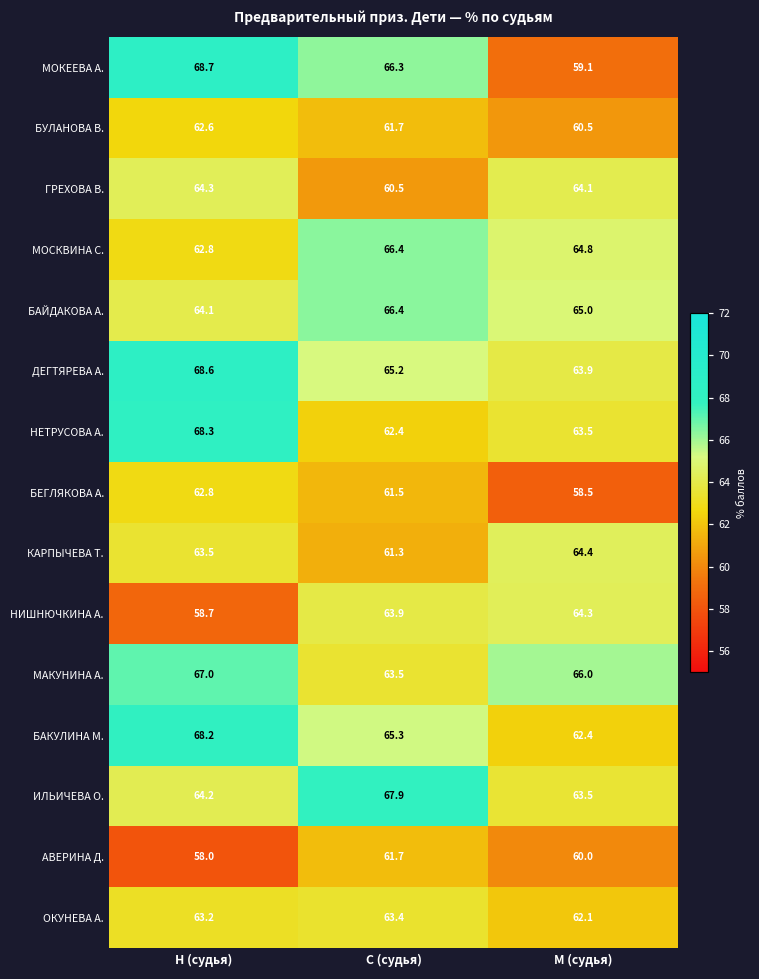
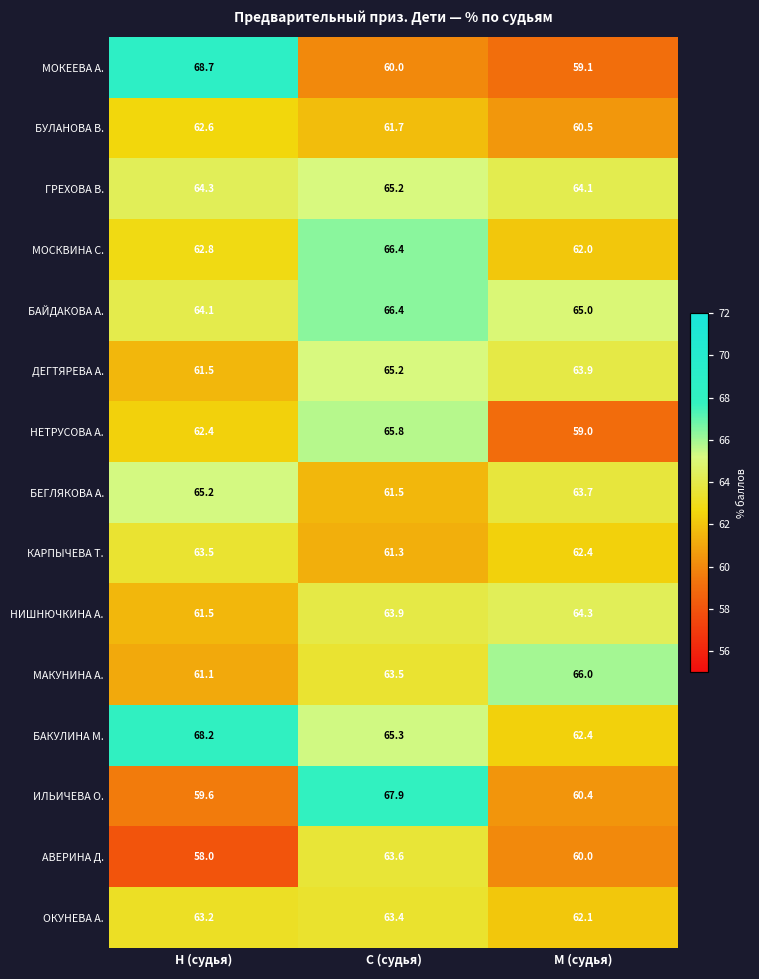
МОКЕЕВА А., С (судья): 66.3 -> 60.0
ГРЕХОВА В., С (судья): 60.5 -> 65.2
МОСКВИНА С., М (судья): 64.8 -> 62.0
ДЕГТЯРЕВА А., Н (судья): 68.6 -> 61.5
НЕТРУСОВА А., Н (судья): 68.3 -> 62.4
НЕТРУСОВА А., С (судья): 62.4 -> 65.8
НЕТРУСОВА А., М (судья): 63.5 -> 59.0
БЕГЛЯКОВА А., Н (судья): 62.8 -> 65.2
БЕГЛЯКОВА А., М (судья): 58.5 -> 63.7
КАРПЫЧЕВА Т., М (судья): 64.4 -> 62.4
НИШНЮЧКИНА А., Н (судья): 58.7 -> 61.5
МАКУНИНА А., Н (судья): 67.0 -> 61.1
ИЛЬИЧЕВА О., Н (судья): 64.2 -> 59.6
ИЛЬИЧЕВА О., М (судья): 63.5 -> 60.4
АВЕРИНА Д., С (судья): 61.7 -> 63.6
